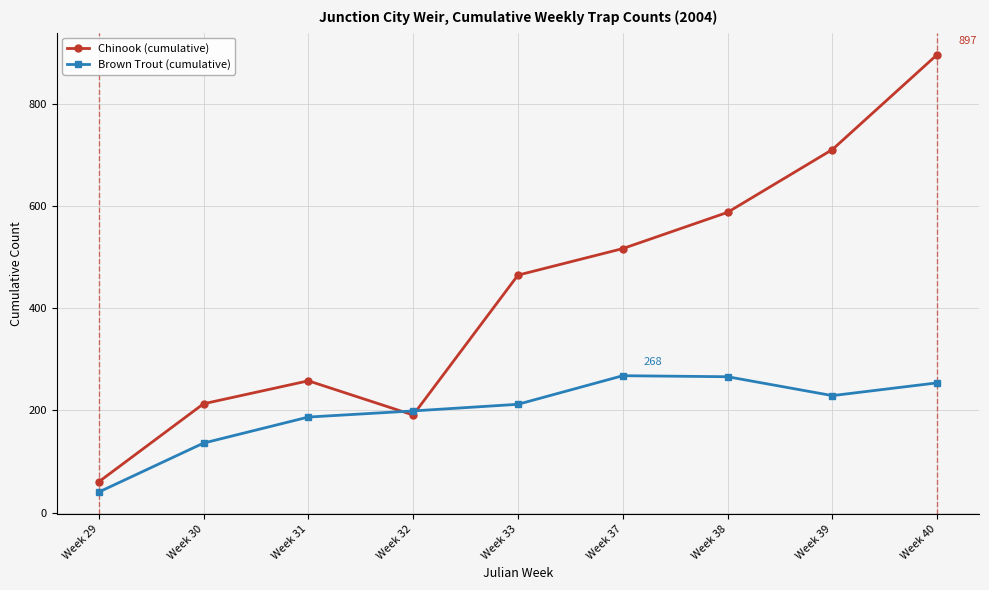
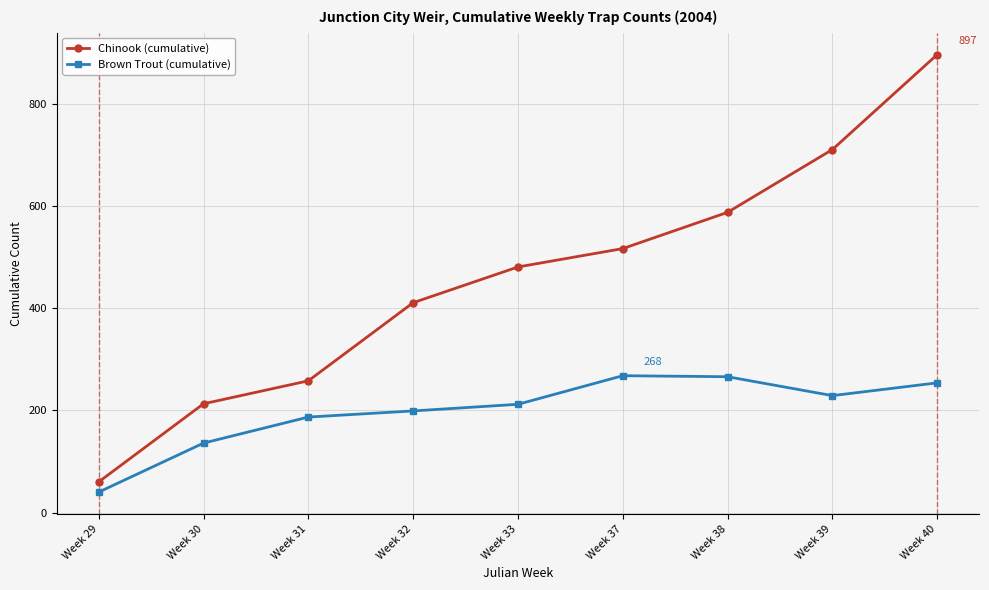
Chinook (cumulative), Week 32: 190 -> 410
Chinook (cumulative), Week 33: 470 -> 480
